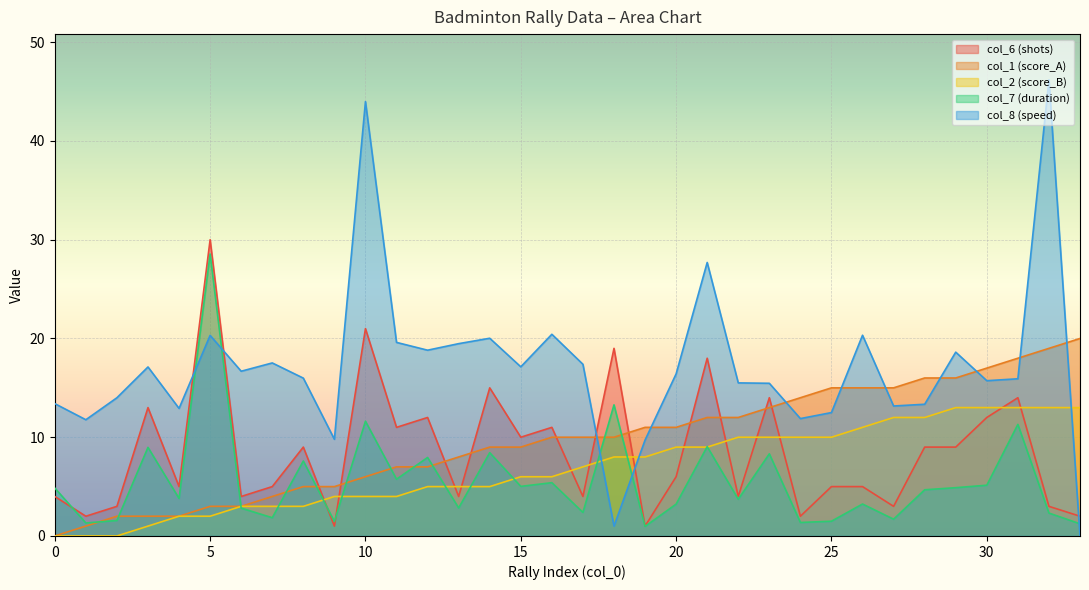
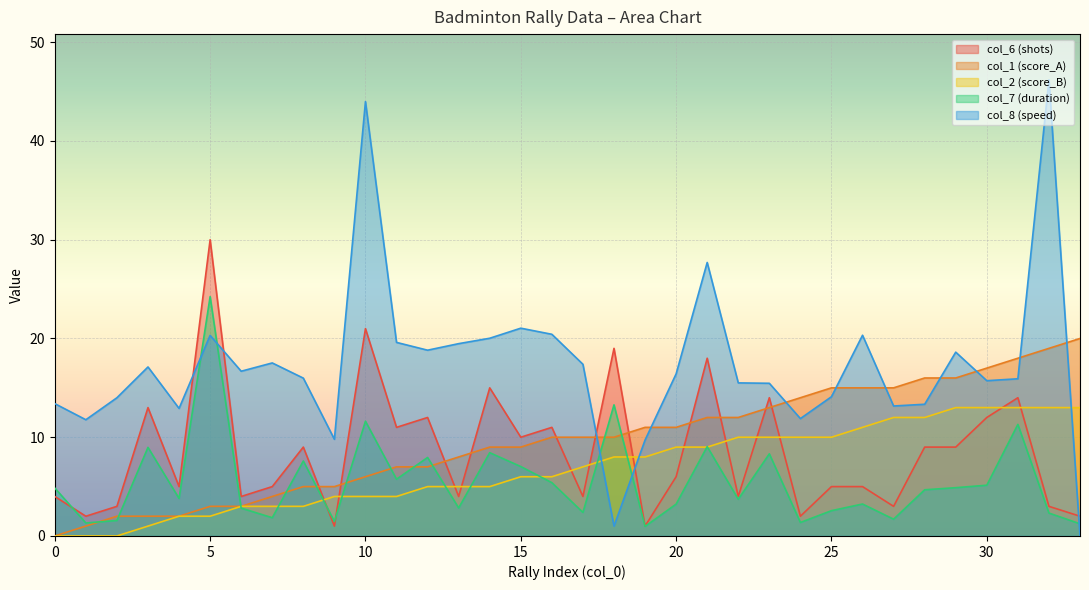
col_7 (duration), 5: 29 -> 24
col_7 (duration), 15: 5 -> 7
col_8 (speed), 15: 17 -> 21
col_7 (duration), 25: 1 -> 3
col_8 (speed), 25: 12 -> 14
